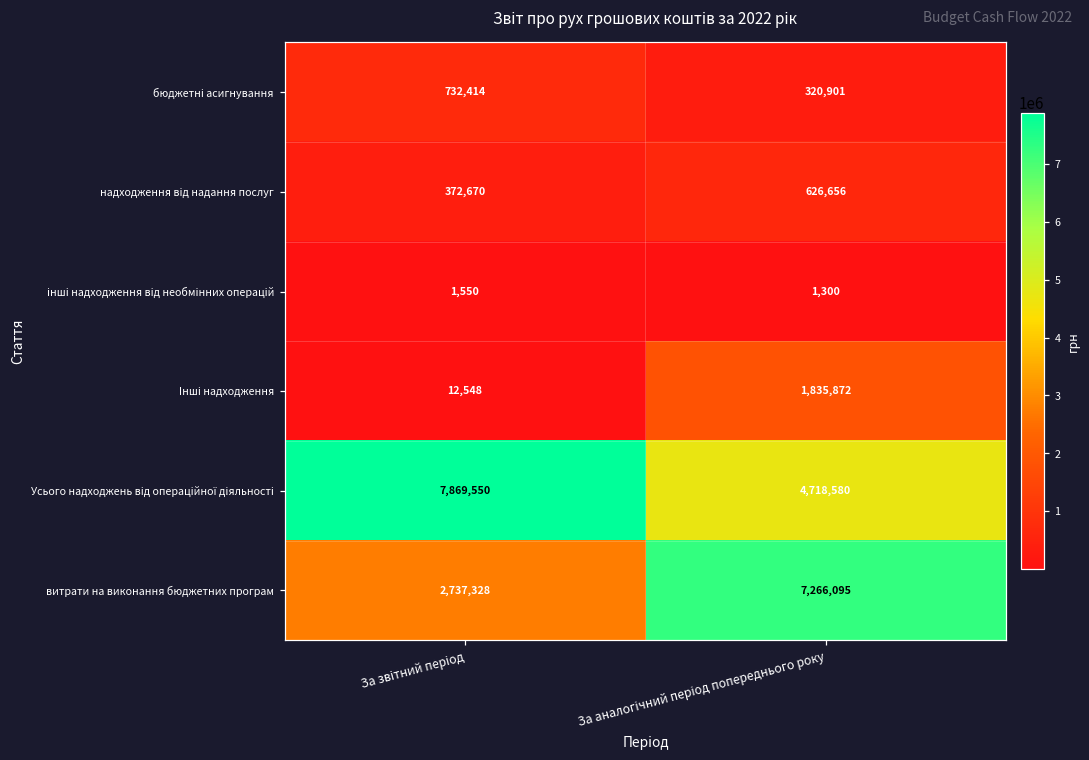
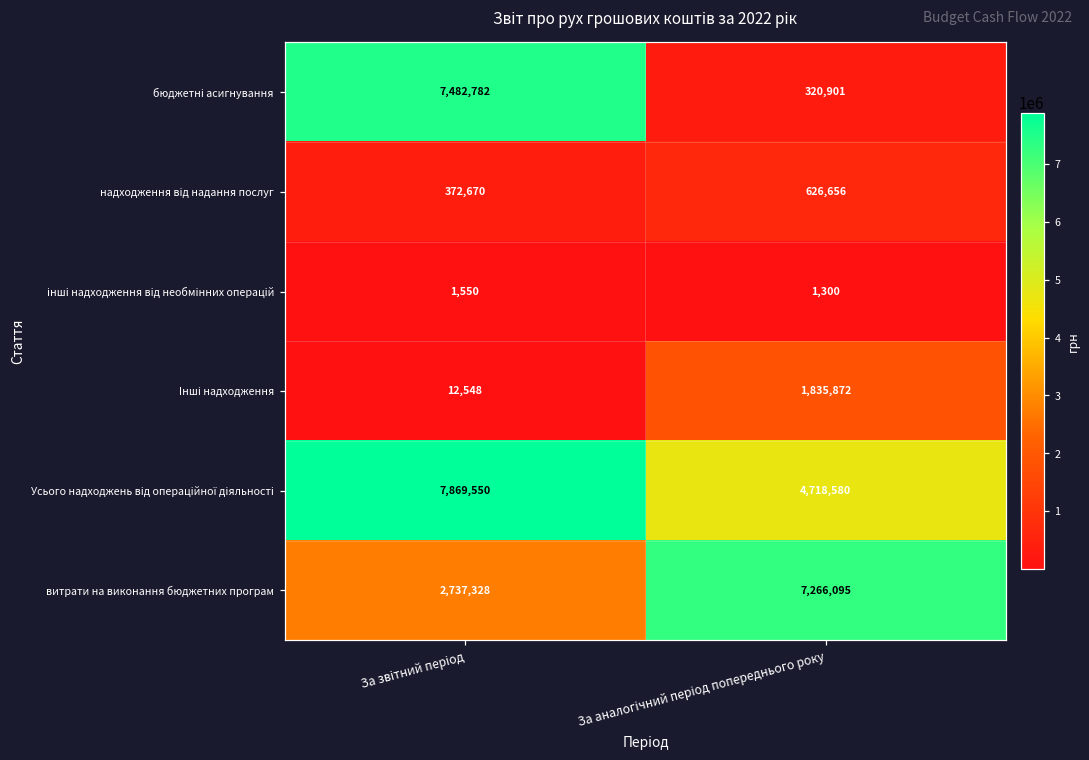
бюджетні асигнування, За звітний період: 732,414 -> 7,482,782
